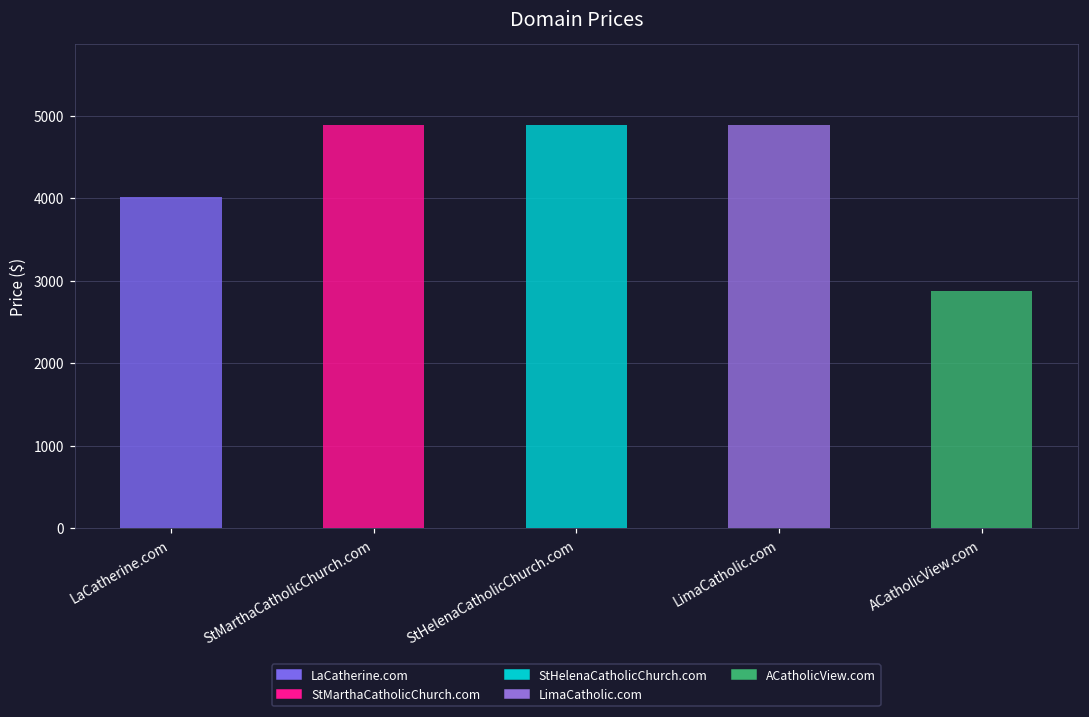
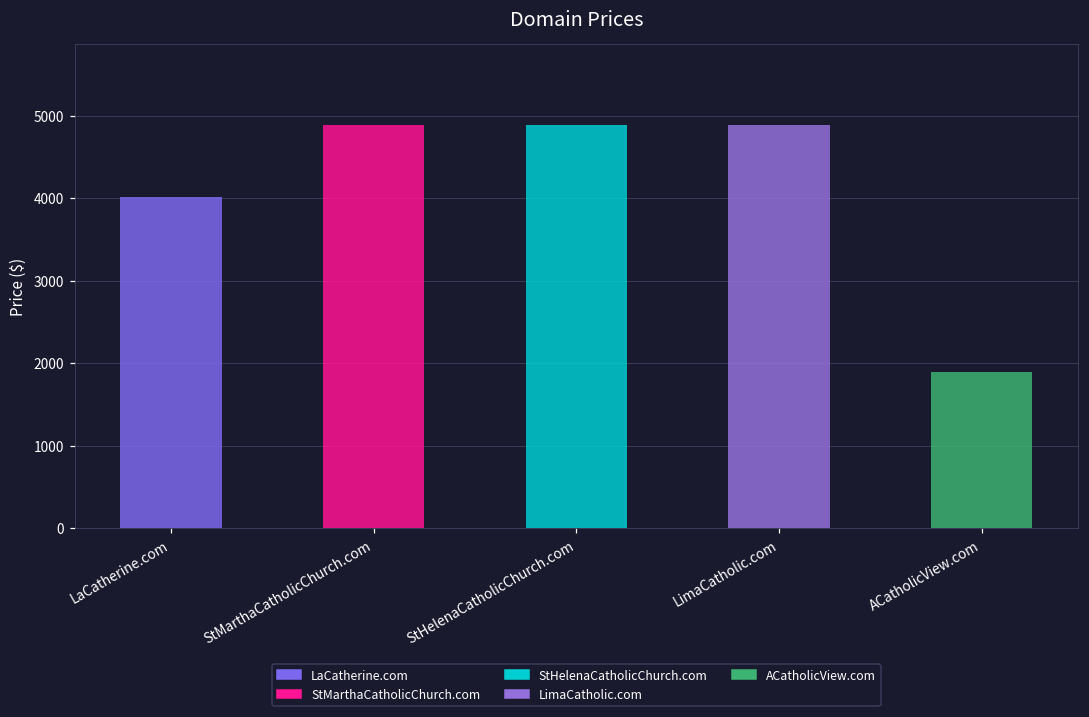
ACatholicView.com: 2900 -> 1900
